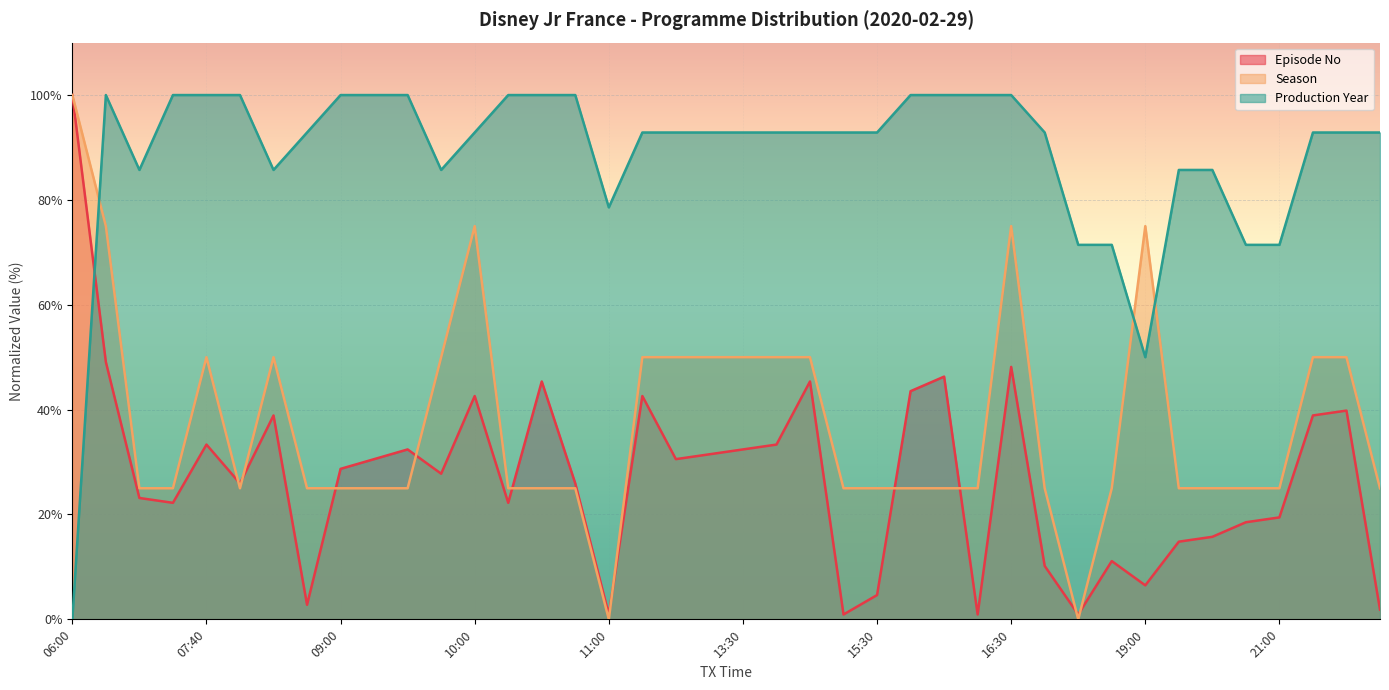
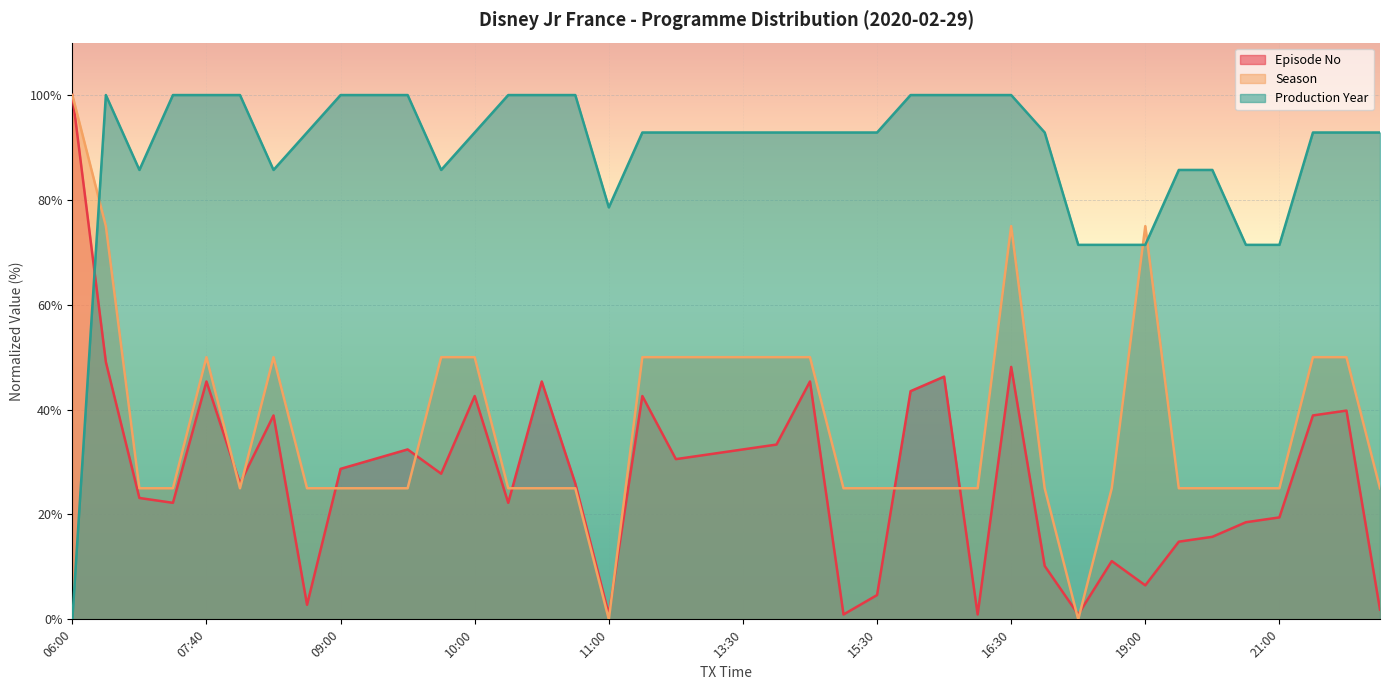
Episode No, 07:40: 33% -> 45%
Season, 10:00: 75% -> 50%
Production Year, 19:00: 50% -> 71%
